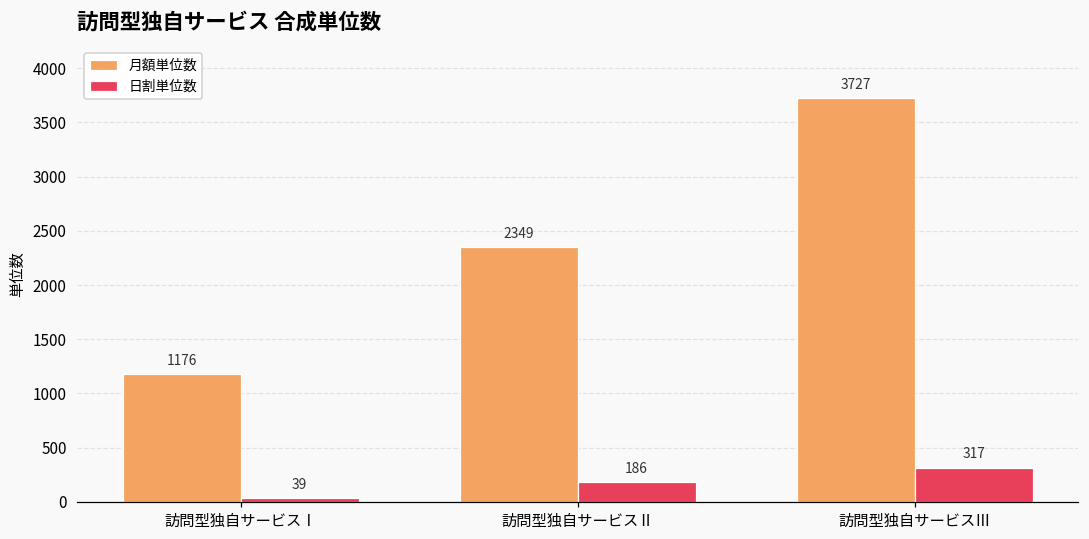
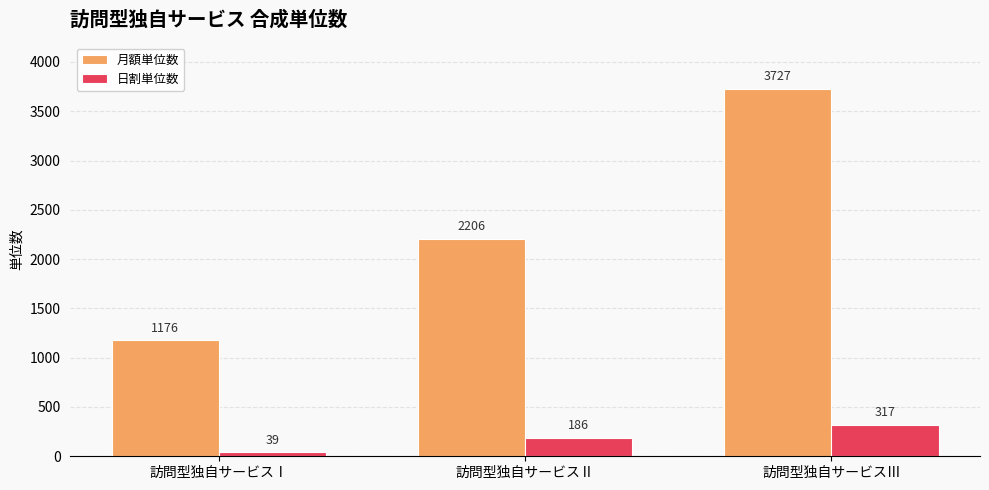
月額単位数, 訪問型独自サービスⅡ: 2349 -> 2206
